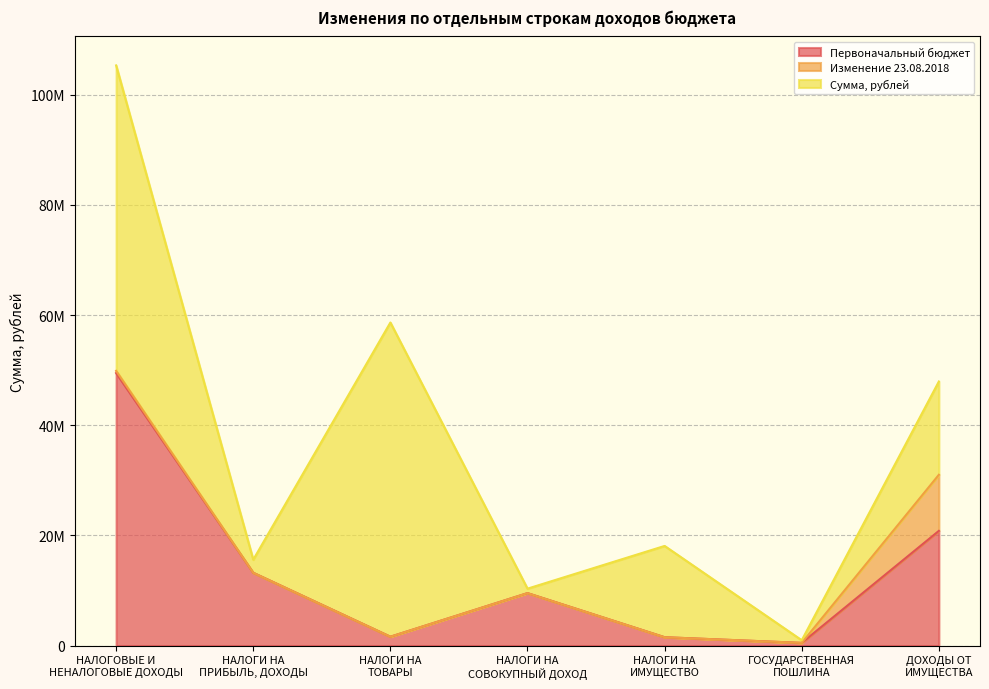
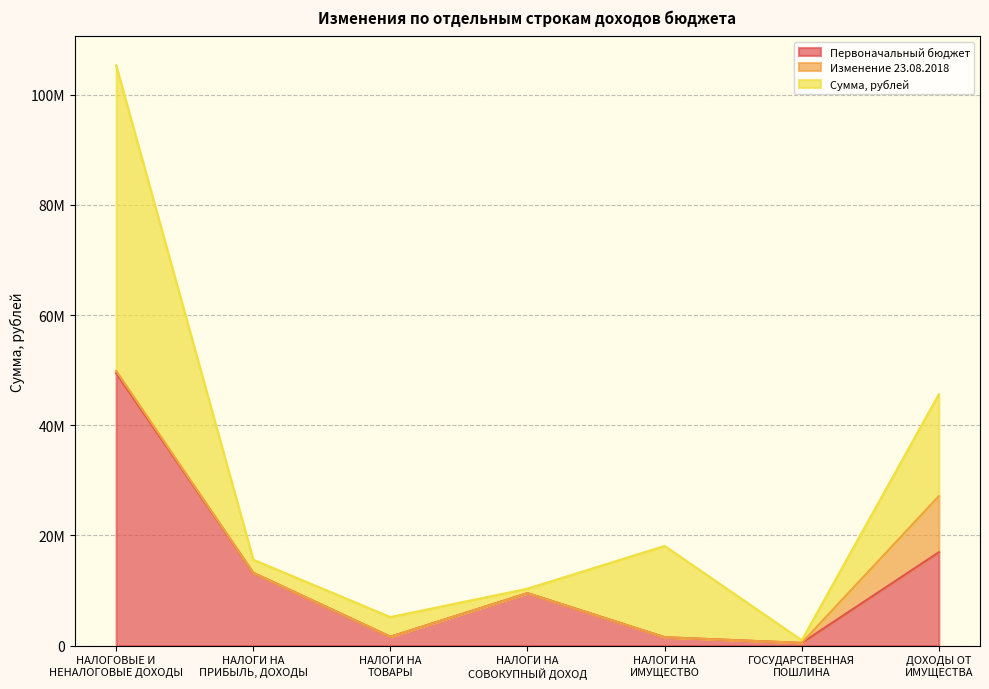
Сумма, рублей, НАЛОГИ НА ТОВАРЫ: 57000000 -> 4000000
Первоначальный бюджет, ДОХОДЫ ОТ ИМУЩЕСТВА: 21000000 -> 17000000
Сумма, рублей, ДОХОДЫ ОТ ИМУЩЕСТВА: 17000000 -> 19000000
